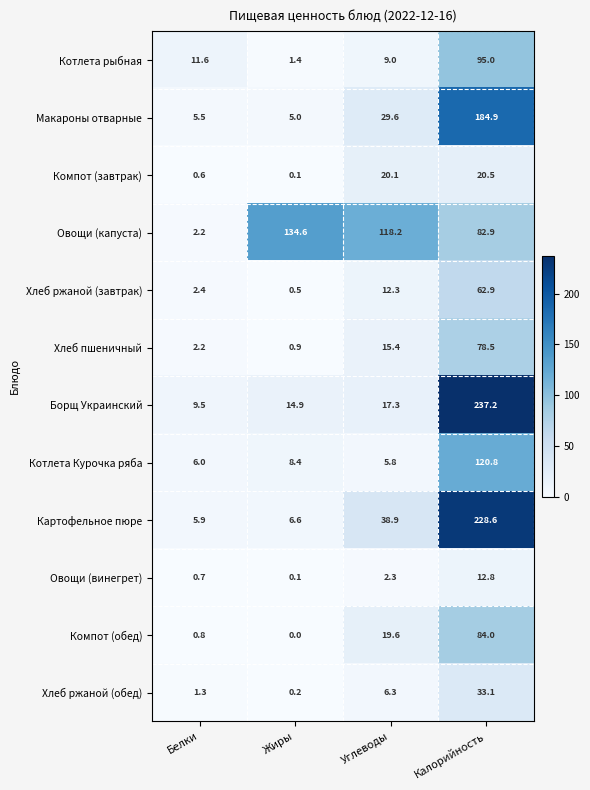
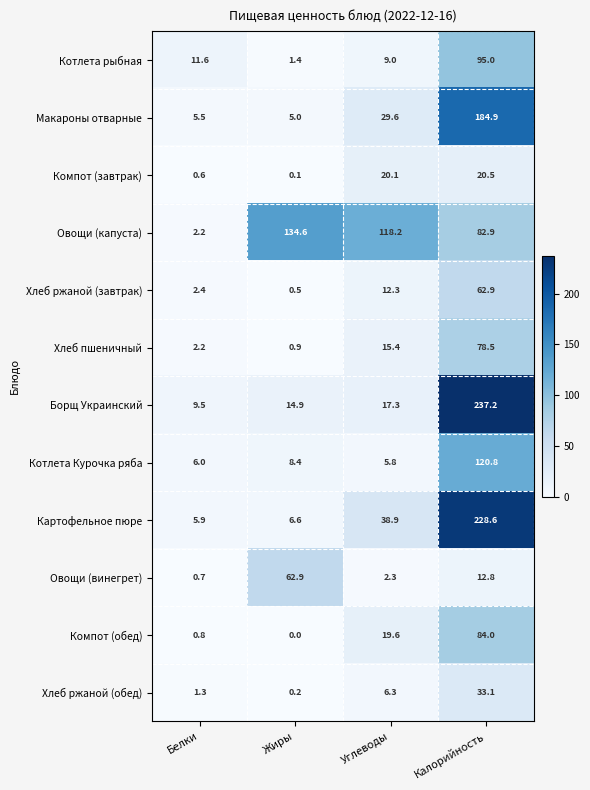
Овощи (винегрет), Жиры: 0.1 -> 62.9
